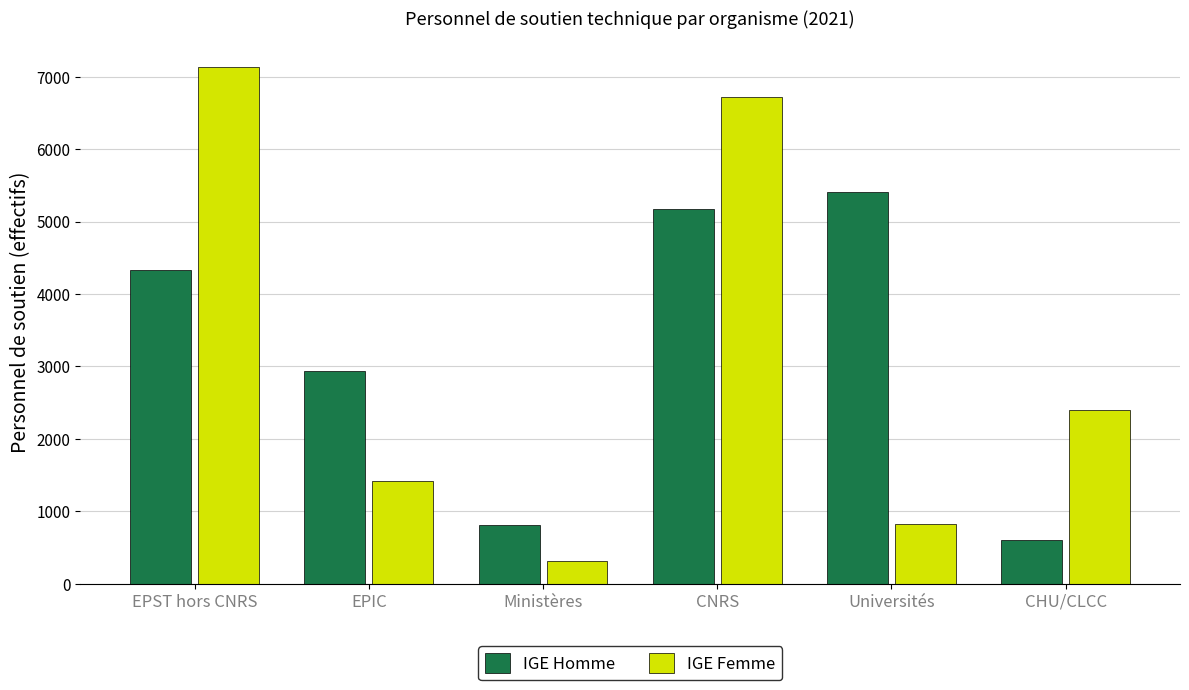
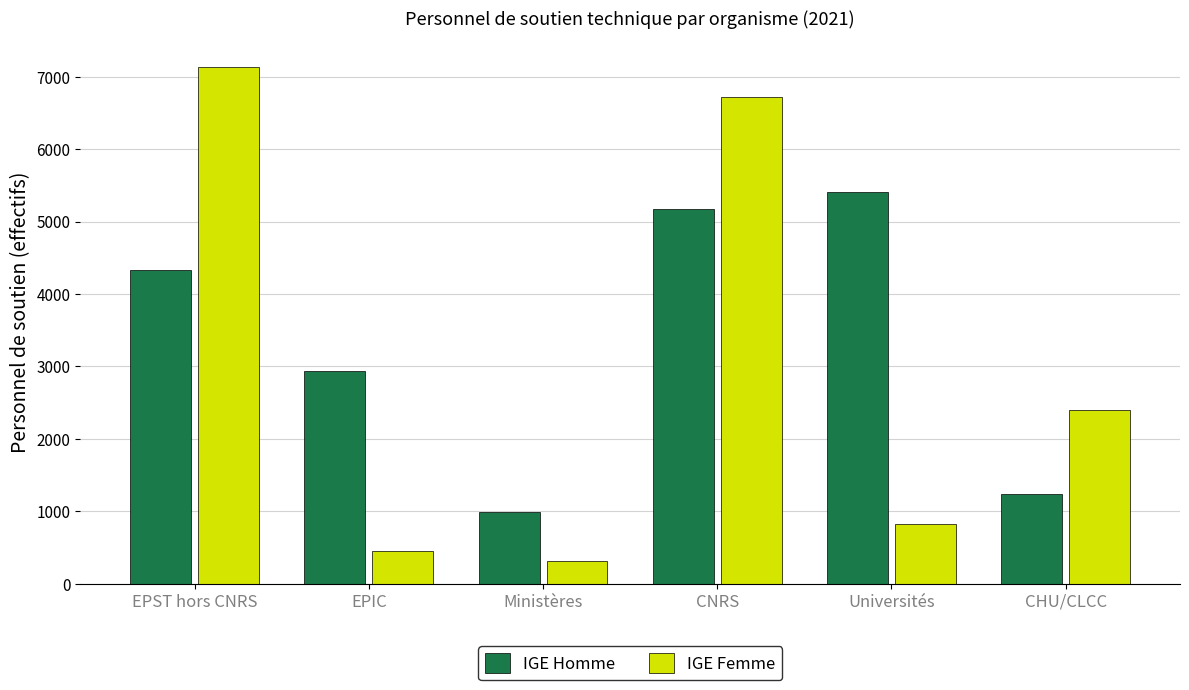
IGE Femme, EPIC: 1400 -> 500
IGE Homme, Ministères: 800 -> 1000
IGE Homme, CHU/CLCC: 600 -> 1200
